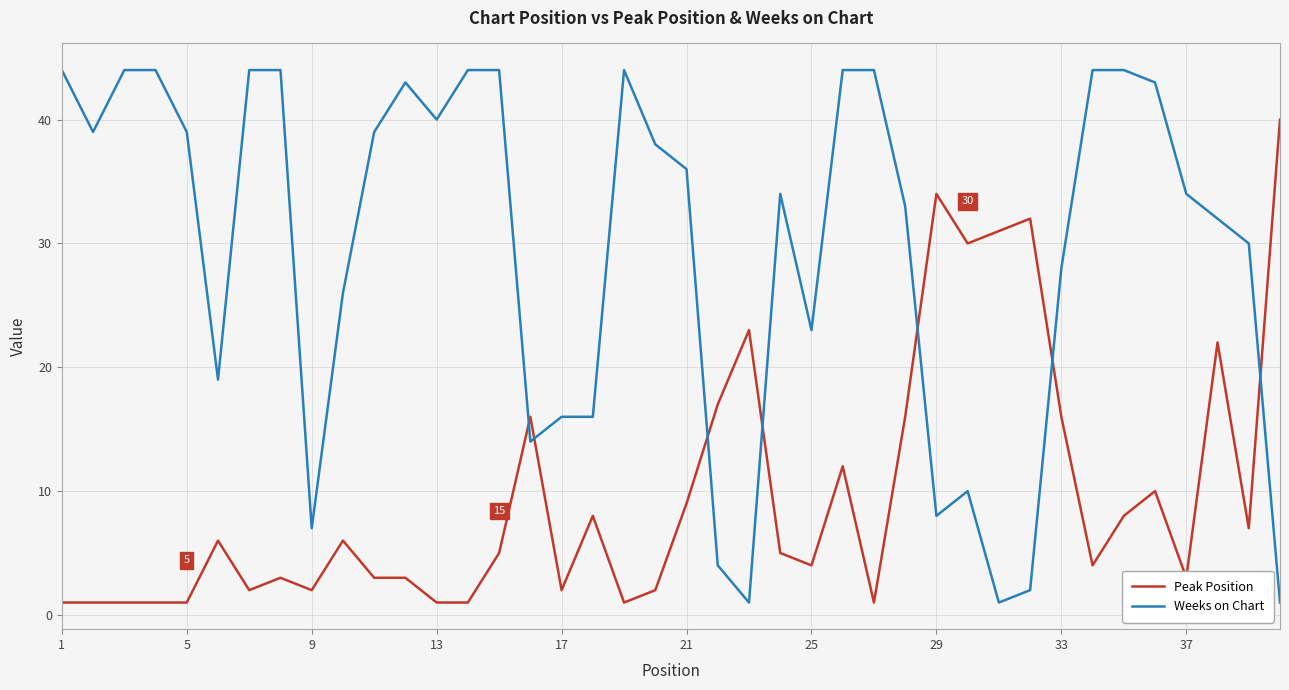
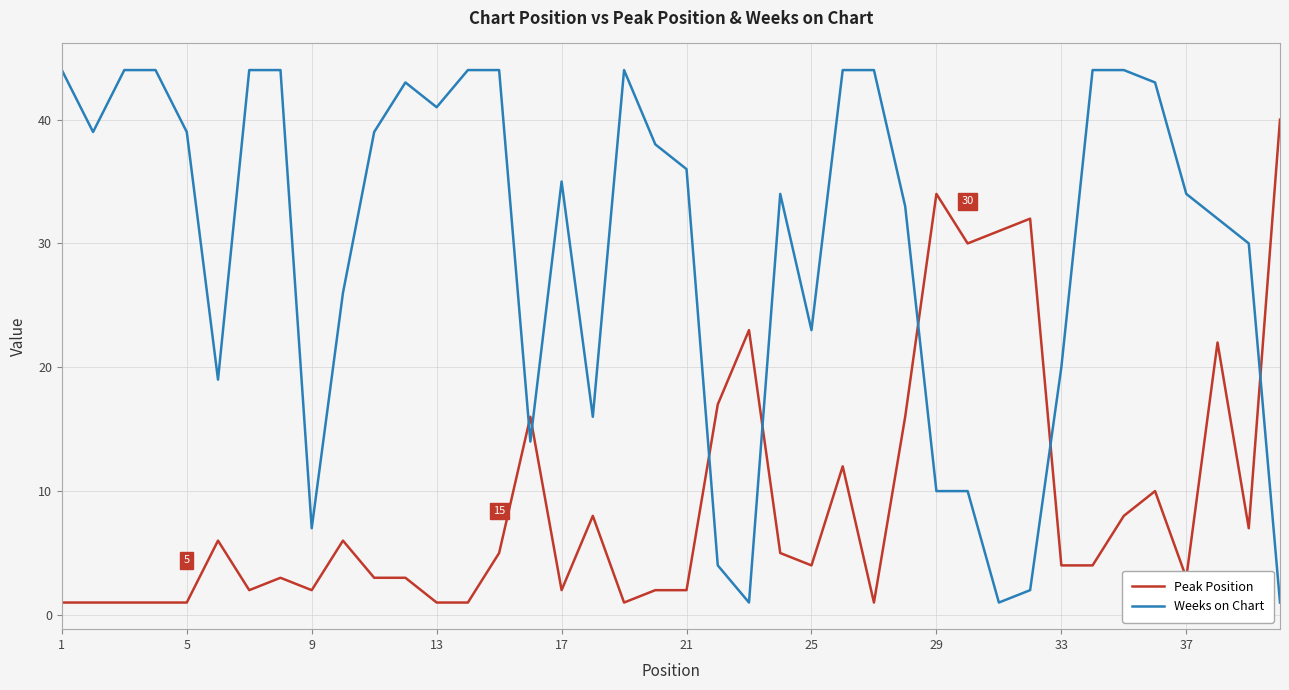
Weeks on Chart, 13: 40 -> 41
Weeks on Chart, 17: 16 -> 35
Peak Position, 21: 9 -> 2
Weeks on Chart, 29: 8 -> 10
Peak Position, 33: 16 -> 4
Weeks on Chart, 33: 28 -> 20
